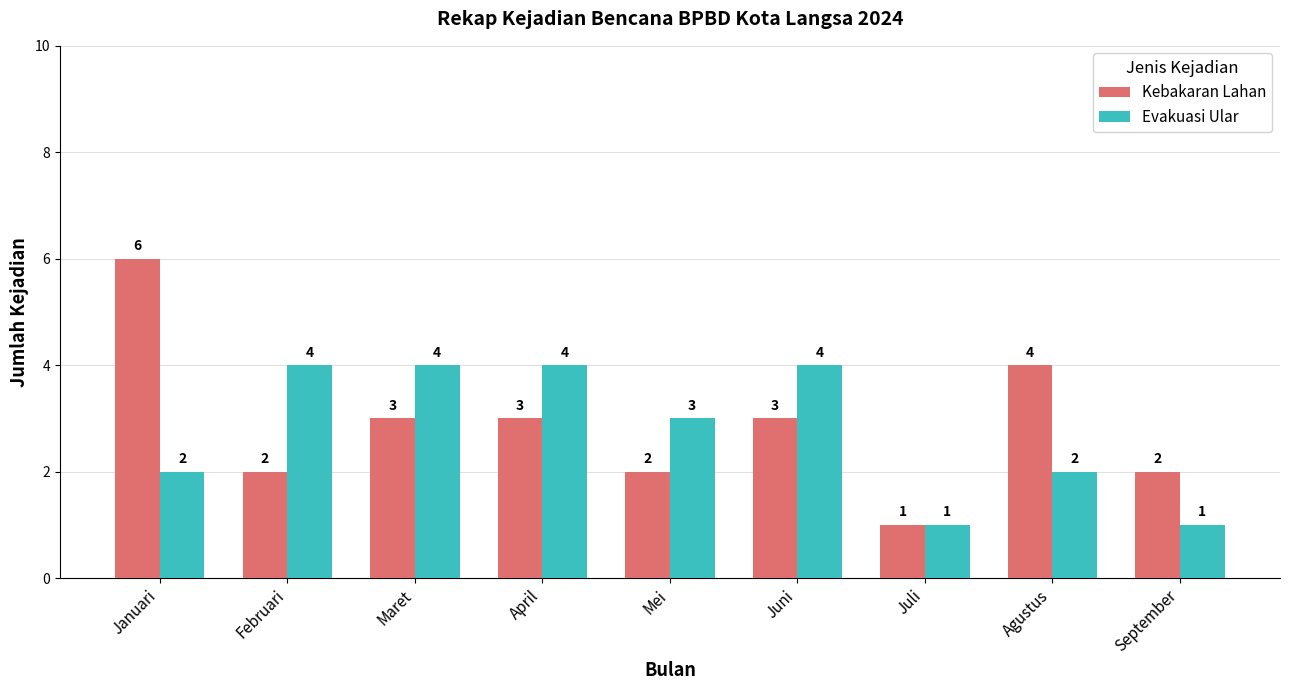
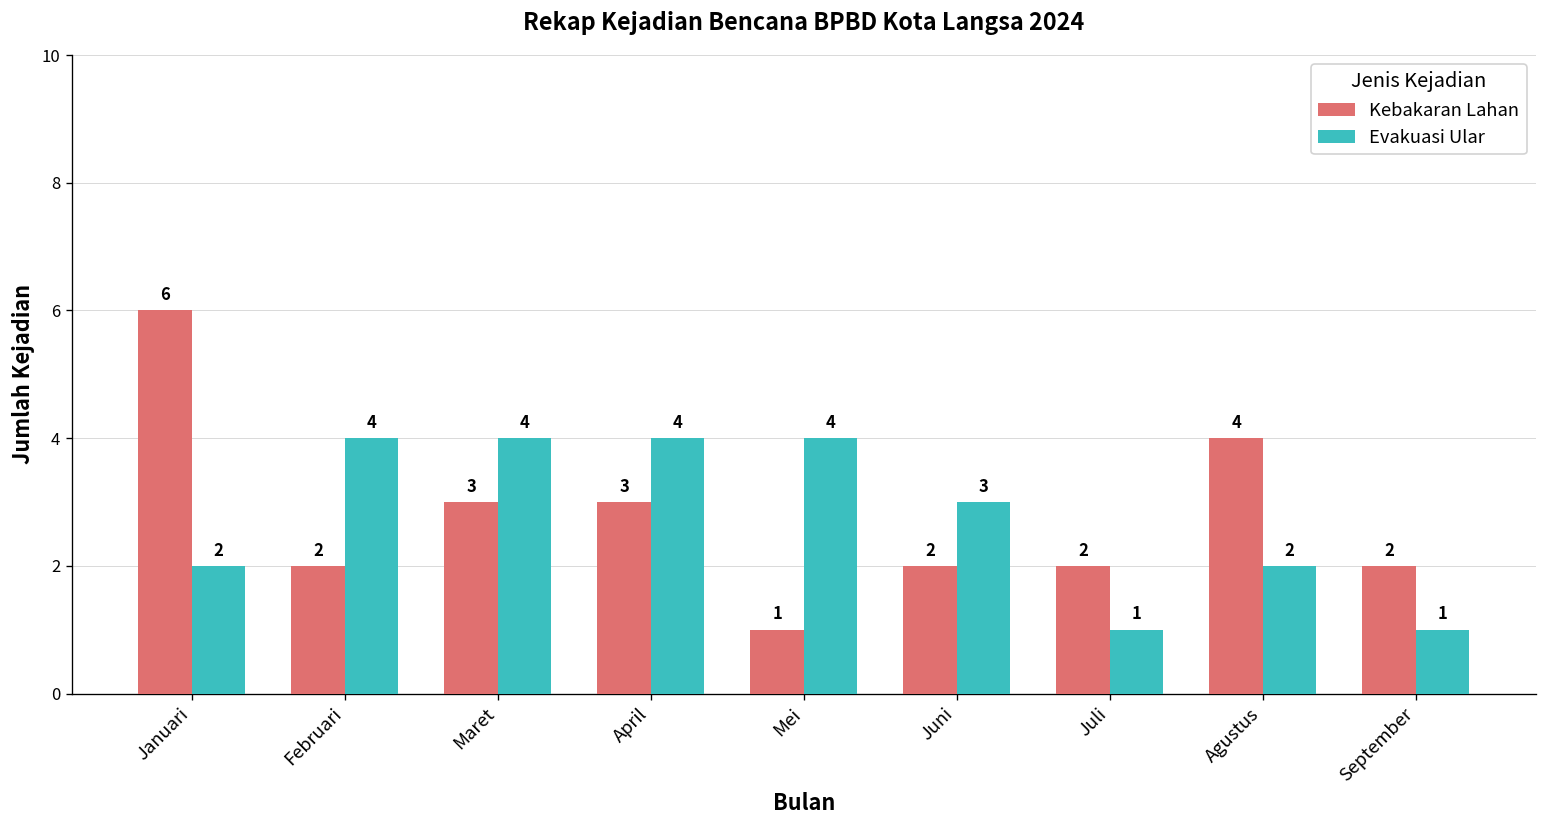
Kebakaran Lahan, Mei: 2 -> 1
Evakuasi Ular, Mei: 3 -> 4
Kebakaran Lahan, Juni: 3 -> 2
Evakuasi Ular, Juni: 4 -> 3
Kebakaran Lahan, Juli: 1 -> 2
